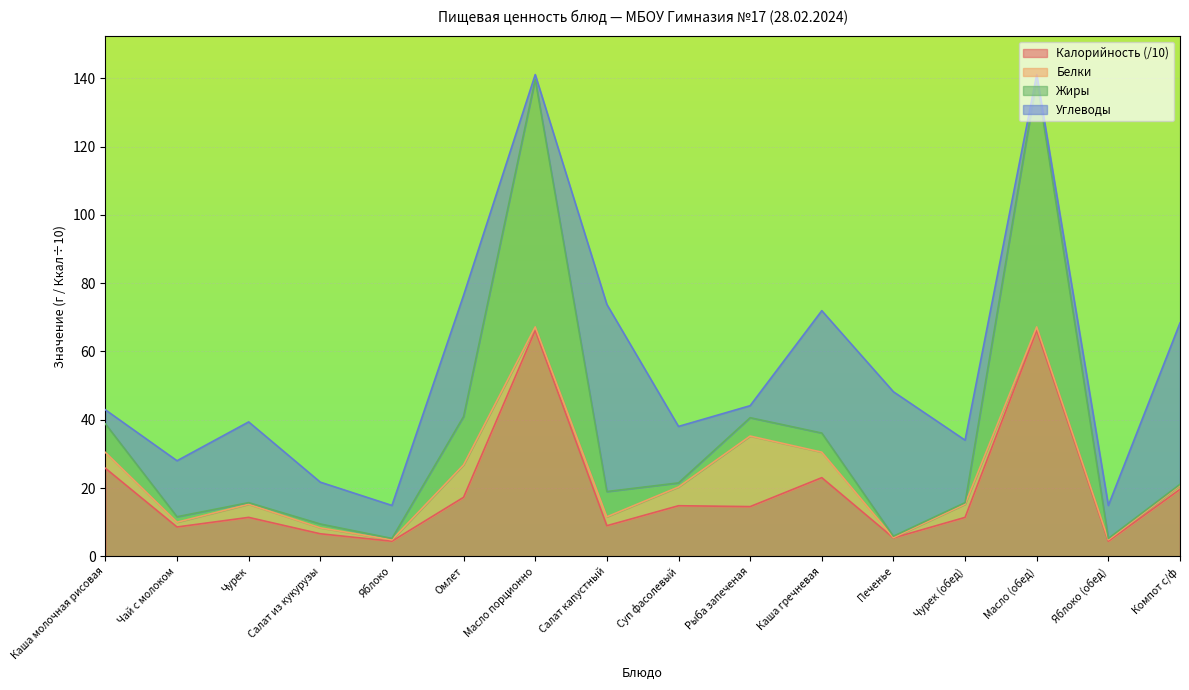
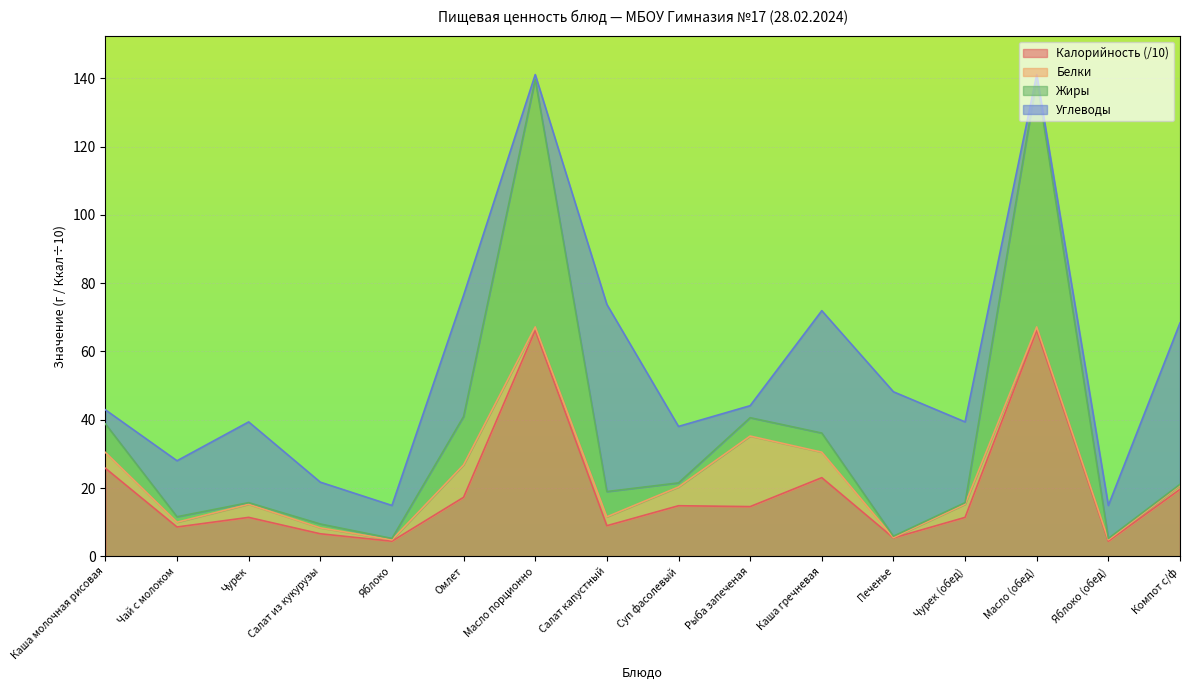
Углеводы, Чурек (обед): 18 -> 24
